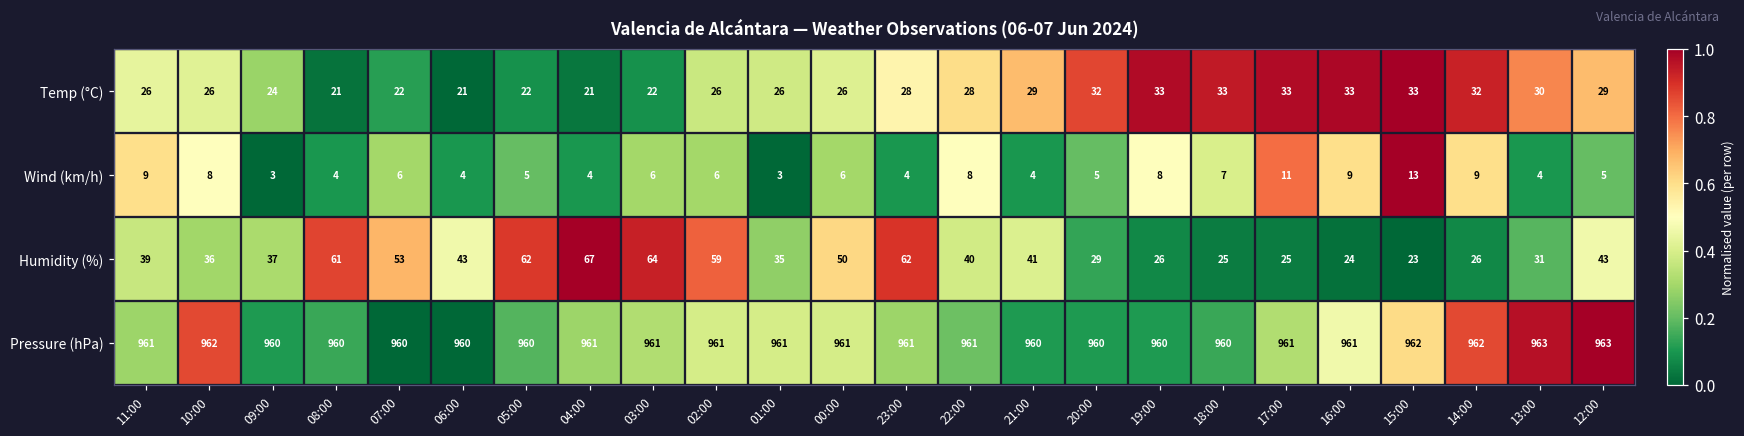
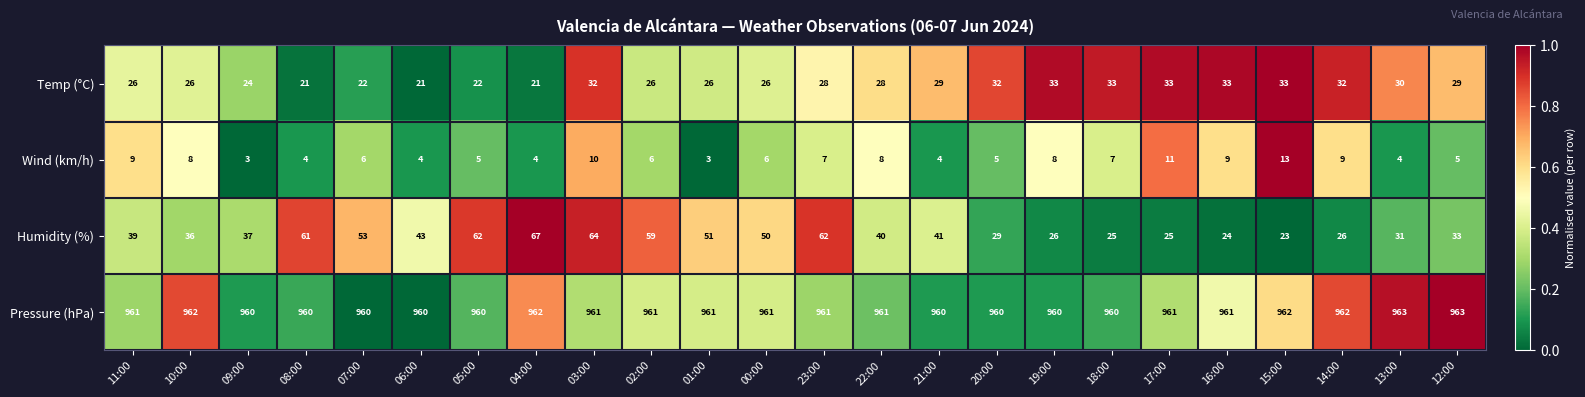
Temp (°C), 03:00: 22 -> 32
Wind (km/h), 03:00: 6 -> 10
Wind (km/h), 23:00: 4 -> 7
Humidity (%), 01:00: 35 -> 51
Humidity (%), 12:00: 43 -> 33
Pressure (hPa), 04:00: 961 -> 962
